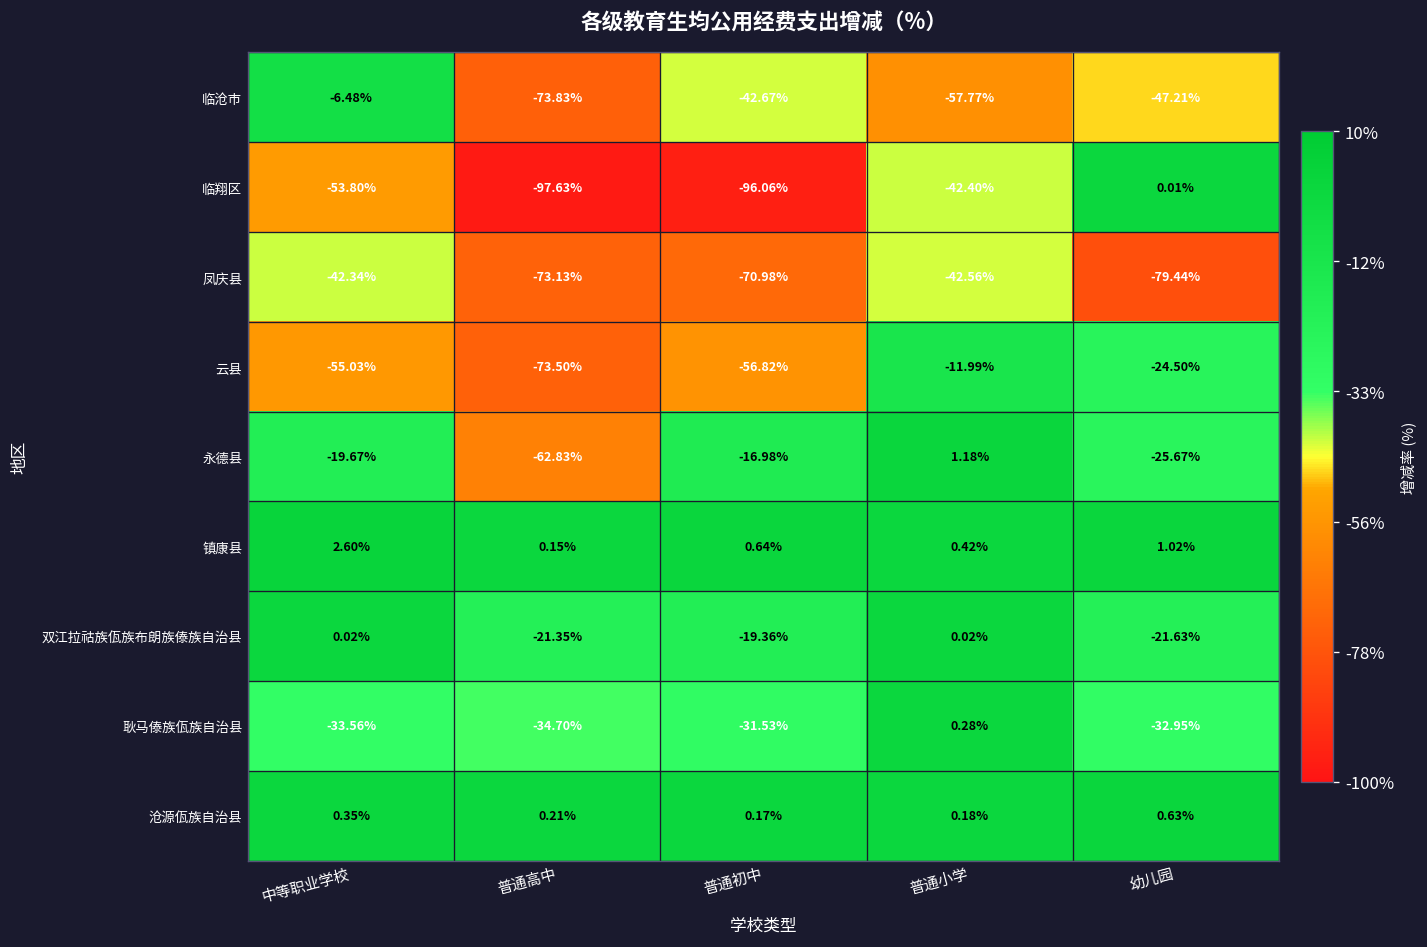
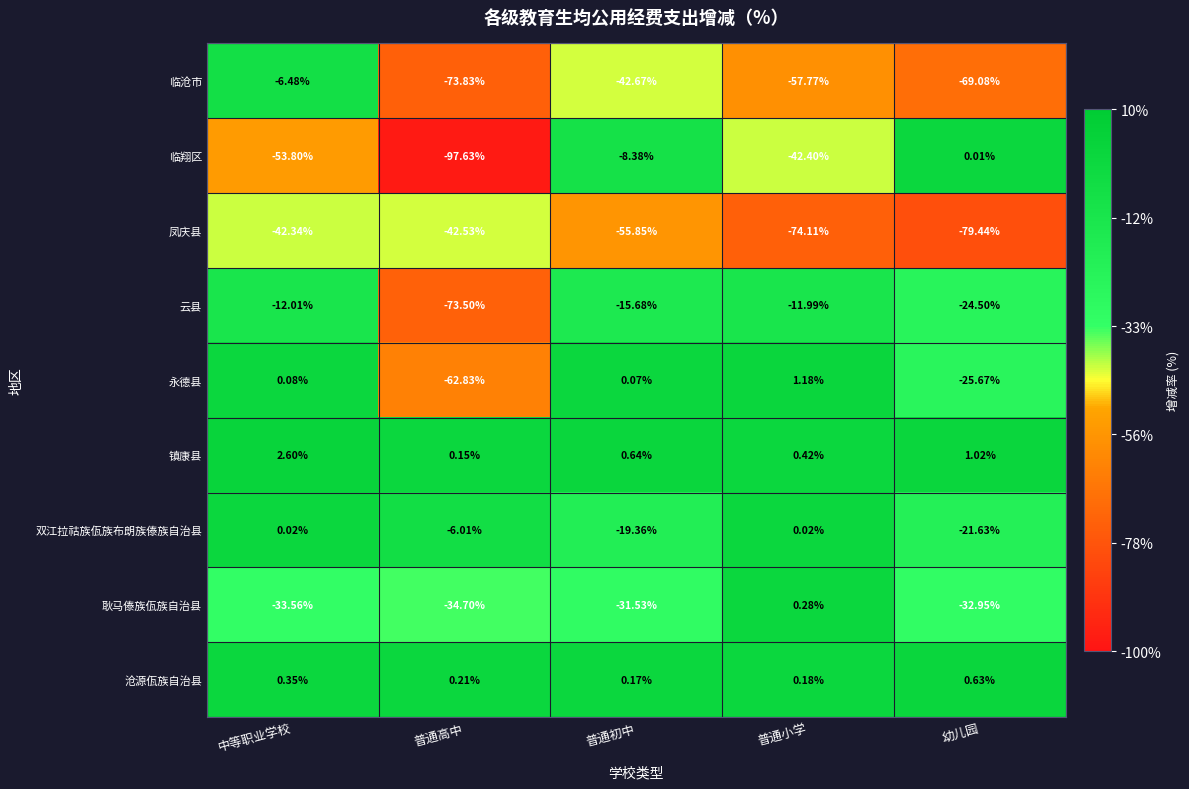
临沧市, 幼儿园: -47.21% -> -69.08%
临翔区, 普通初中: -96.06% -> -8.38%
凤庆县, 普通高中: -73.13% -> -42.53%
凤庆县, 普通初中: -70.98% -> -55.85%
凤庆县, 普通小学: -42.56% -> -74.11%
云县, 中等职业学校: -55.03% -> -12.01%
云县, 普通初中: -56.82% -> -15.68%
永德县, 中等职业学校: -19.67% -> 0.08%
永德县, 普通初中: -16.98% -> 0.07%
双江拉祜族佤族布朗族傣族自治县, 普通高中: -21.35% -> -6.01%
